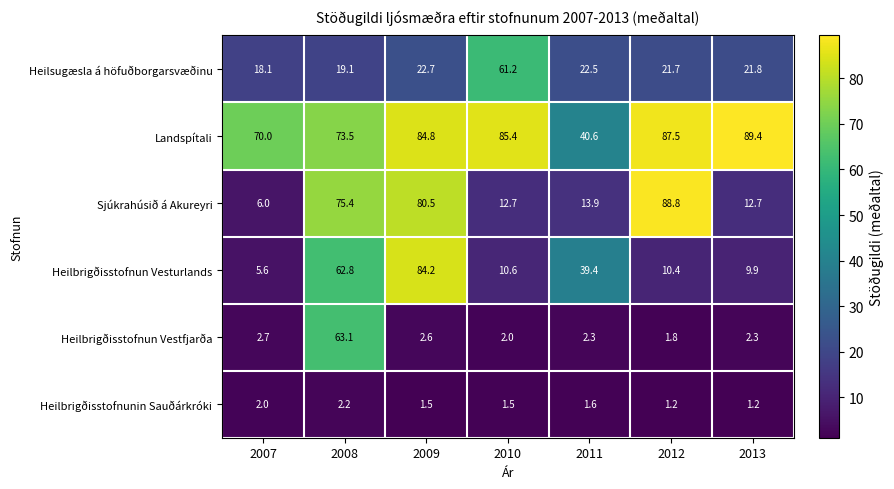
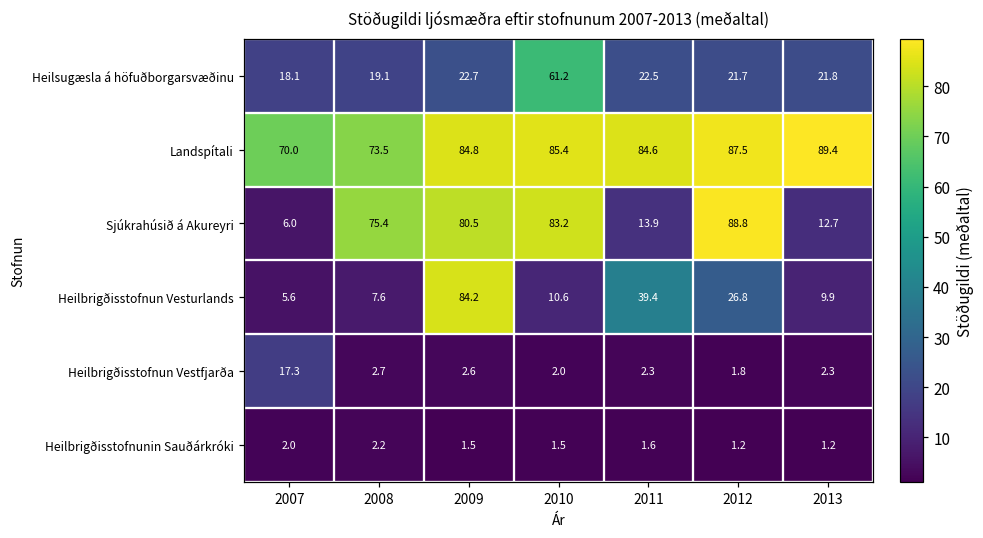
Landspítali, 2011: 40.6 -> 84.6
Sjúkrahúsið á Akureyri, 2010: 12.7 -> 83.2
Heilbrigðisstofnun Vesturlands, 2008: 62.8 -> 7.6
Heilbrigðisstofnun Vesturlands, 2012: 10.4 -> 26.8
Heilbrigðisstofnun Vestfjarða, 2007: 2.7 -> 17.3
Heilbrigðisstofnun Vestfjarða, 2008: 63.1 -> 2.7
